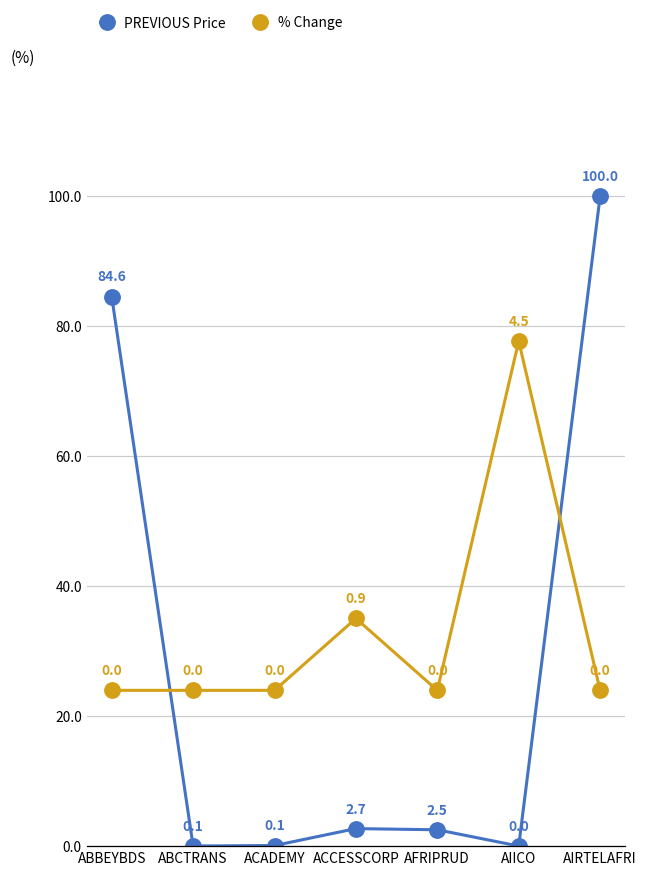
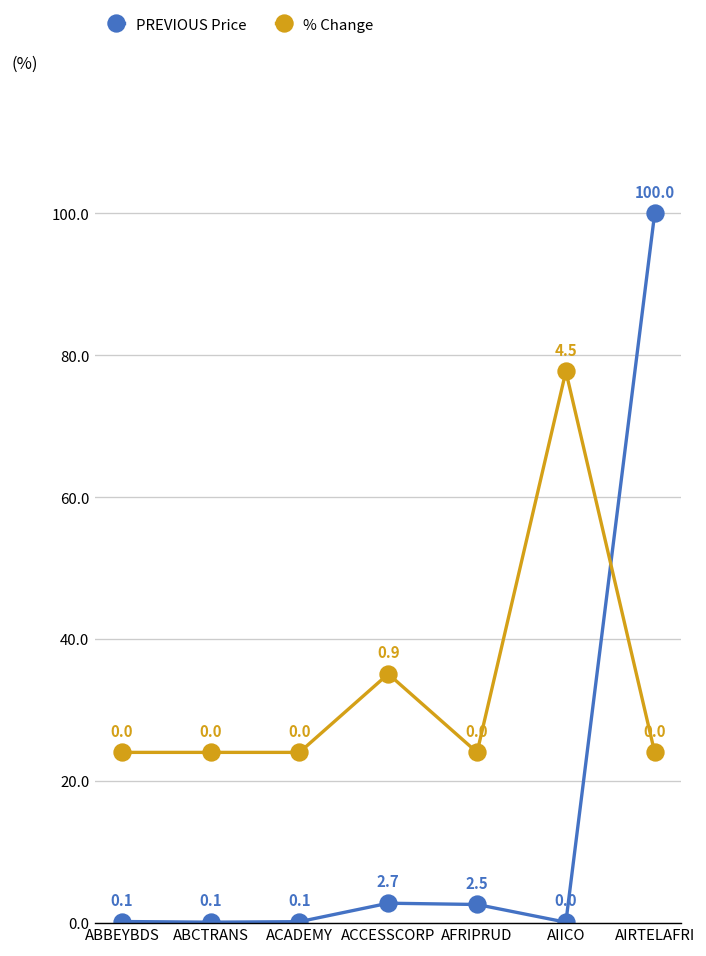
PREVIOUS Price, ABBEYBDS: 84.6 -> 0.1
